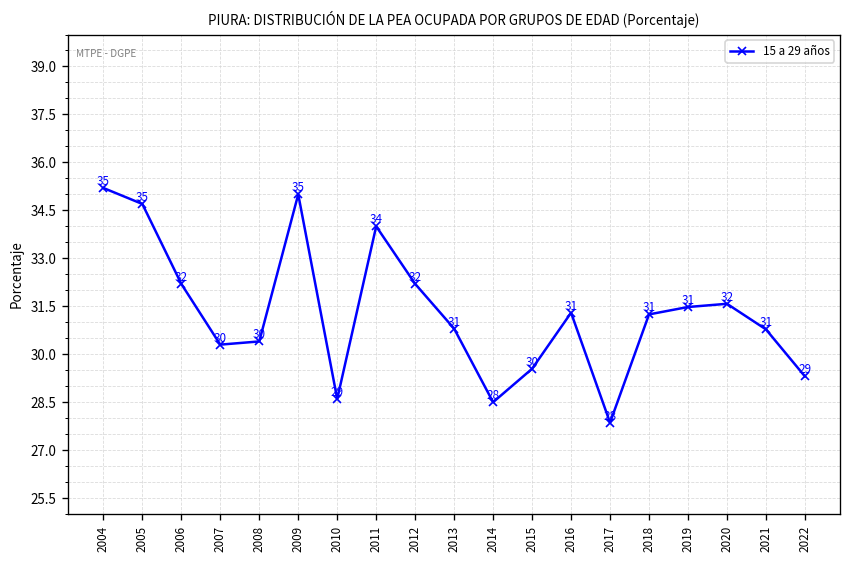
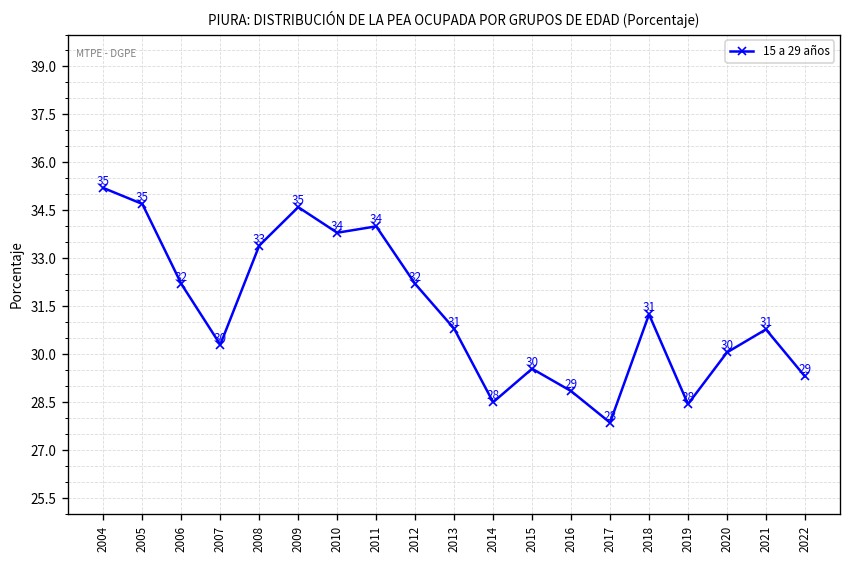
2008: 30 -> 33
2009: 35.0 -> 34.6
2010: 29 -> 34
2016: 31 -> 29
2019: 31 -> 28
2020: 32 -> 30
